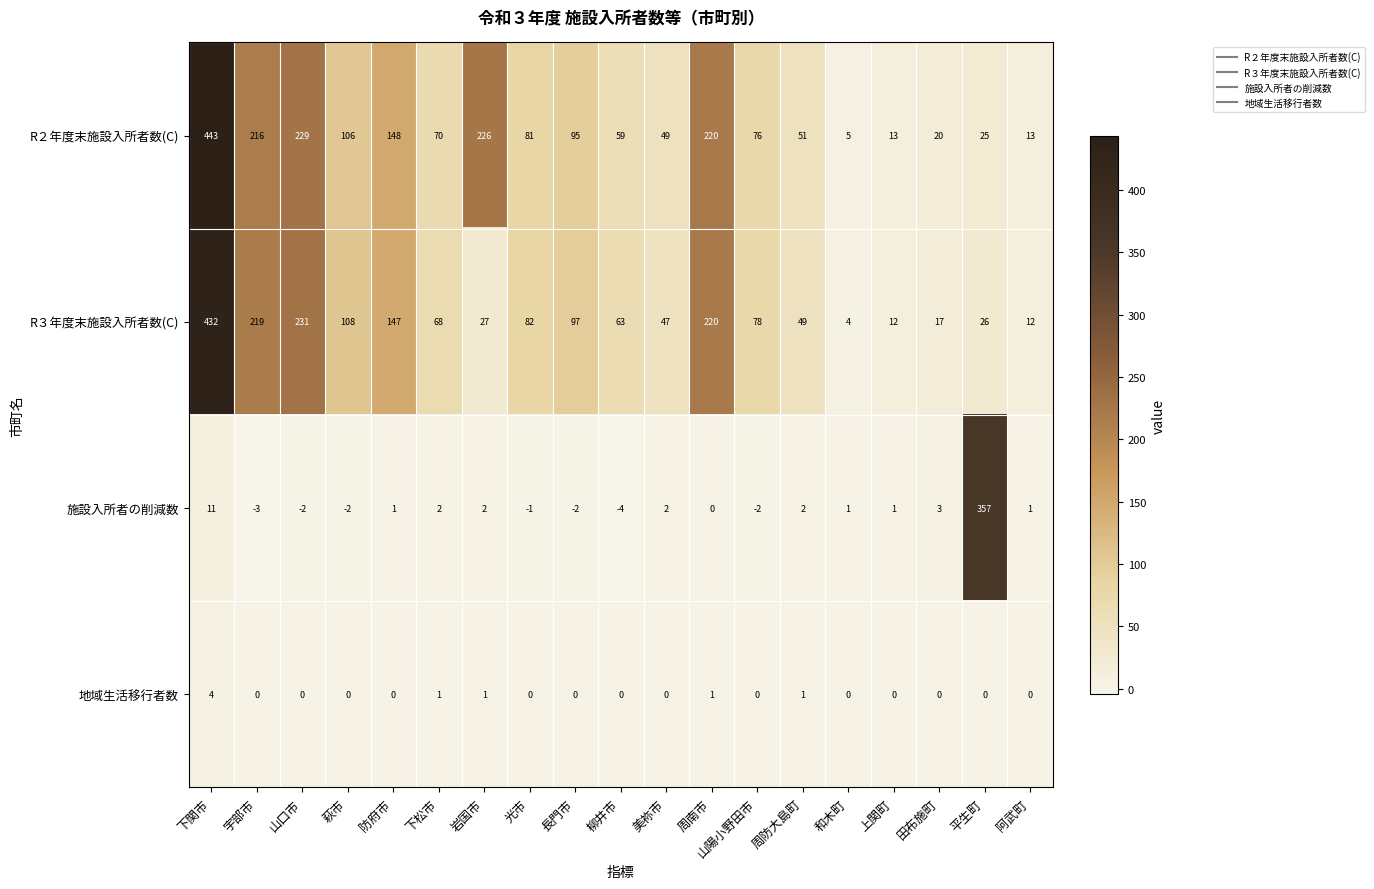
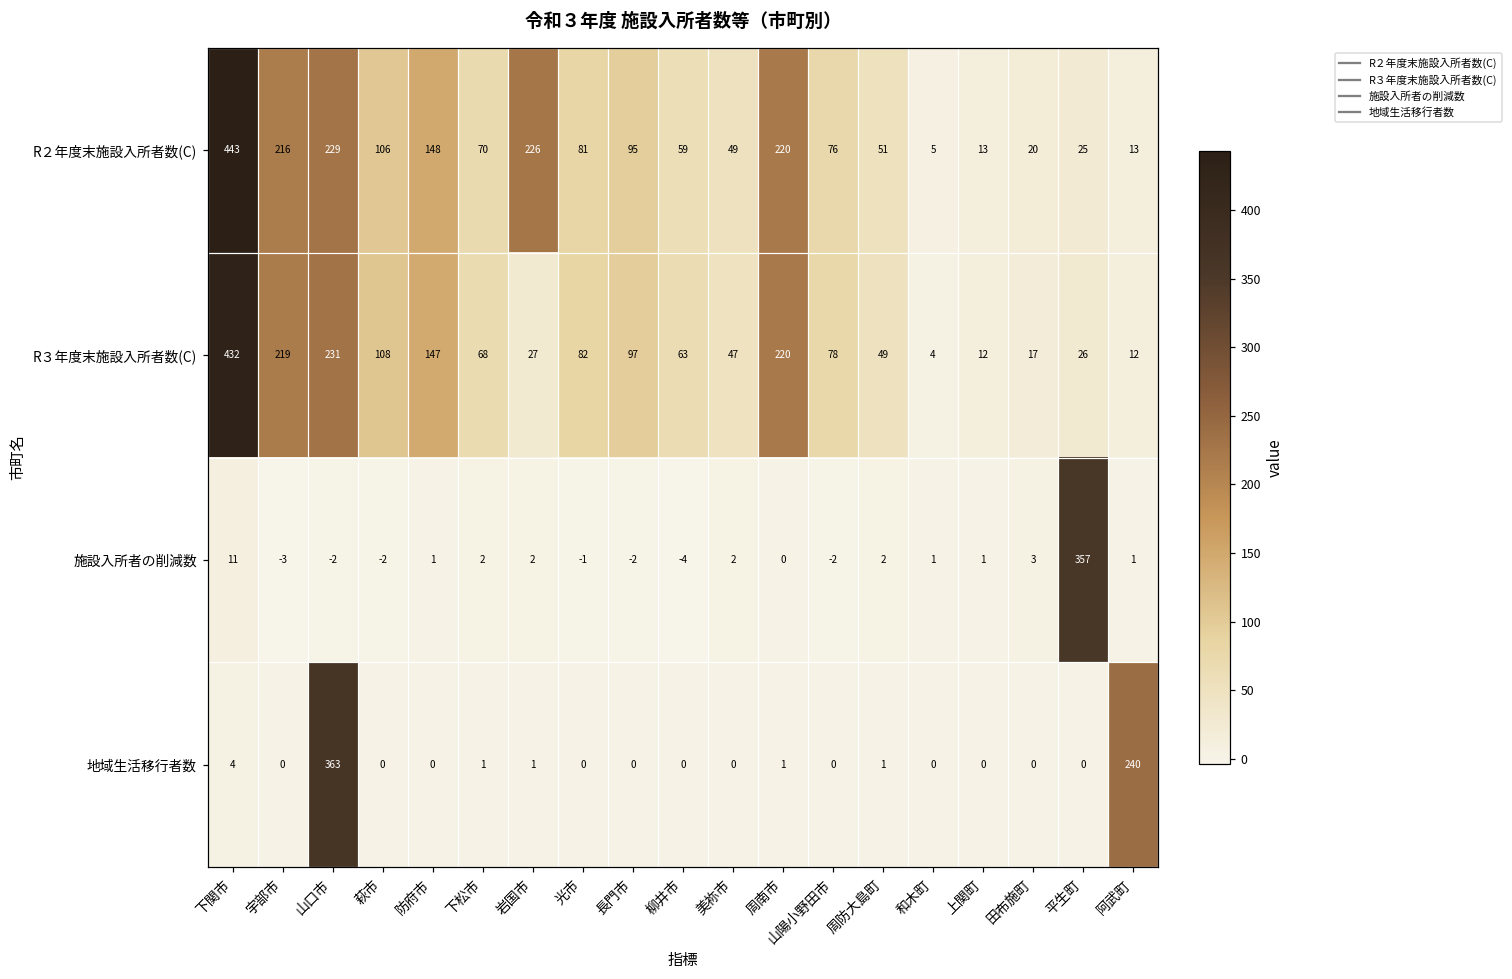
地域生活移行者数, 山口市: 0 -> 363
地域生活移行者数, 阿武町: 0 -> 240
